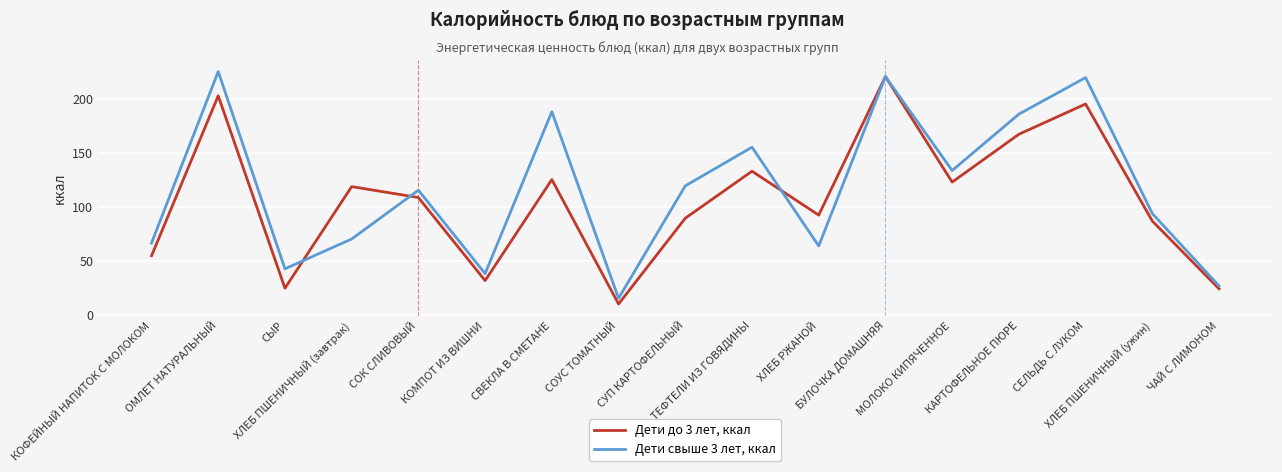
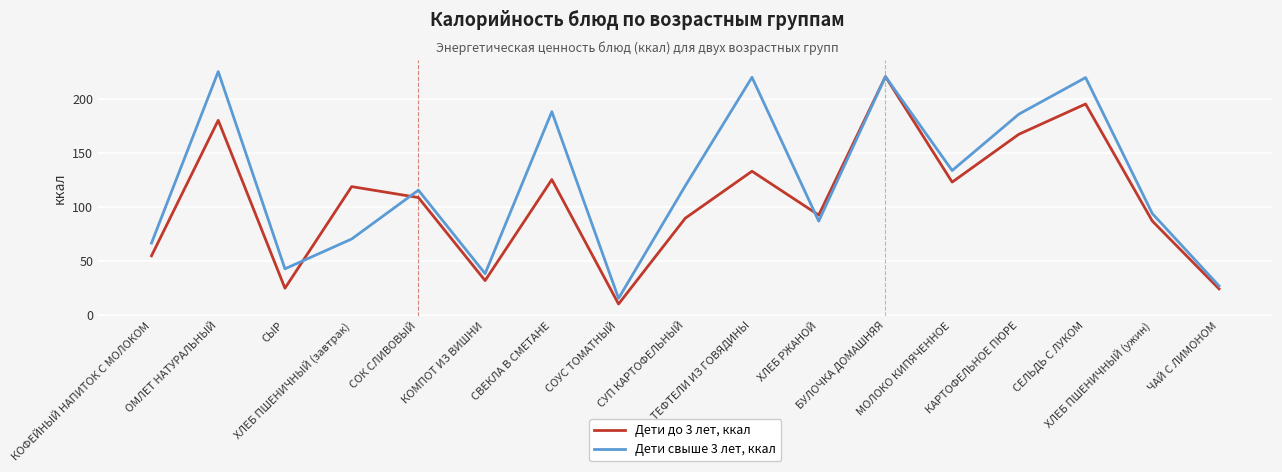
Дети до 3 лет, ккал, ОМЛЕТ НАТУРАЛЬНЫЙ: 203 -> 180
Дети свыше 3 лет, ккал, ТЕФТЕЛИ ИЗ ГОВЯДИНЫ: 155 -> 220
Дети свыше 3 лет, ккал, ХЛЕБ РЖАНОЙ: 64 -> 87
